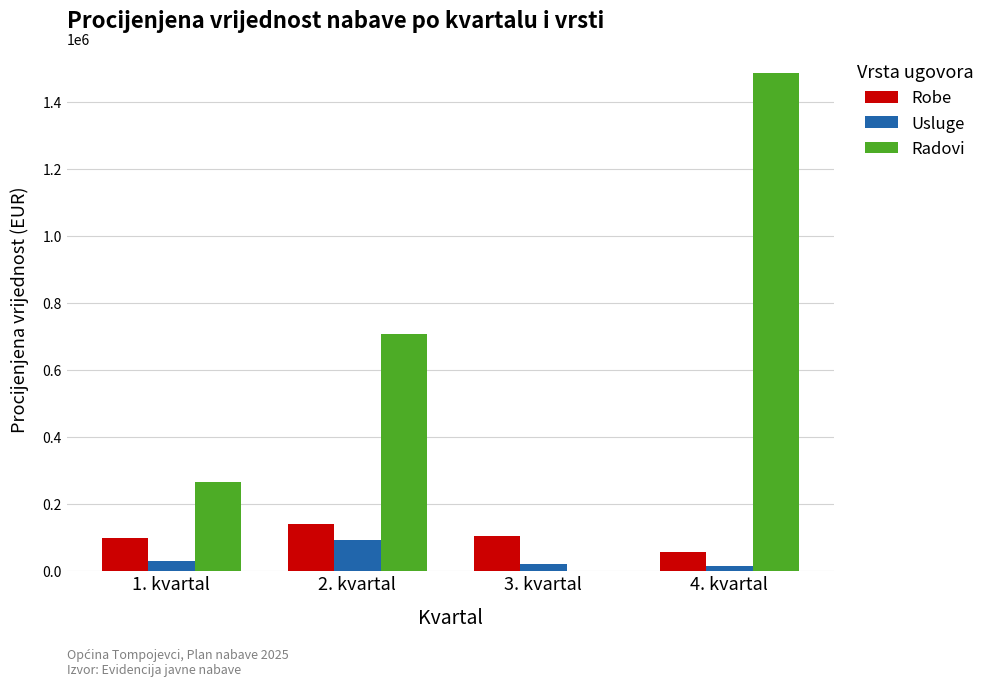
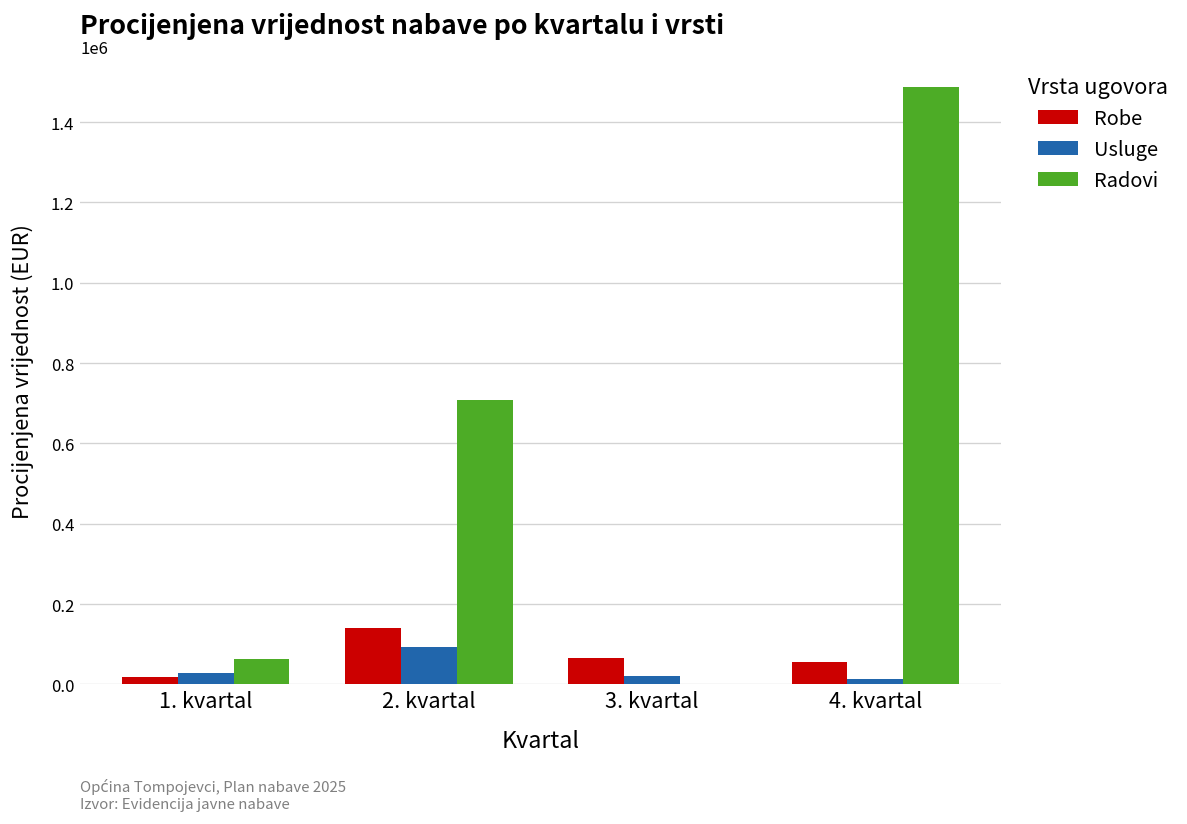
Robe, 1. kvartal: 100000 -> 20000
Radovi, 1. kvartal: 260000 -> 60000
Robe, 3. kvartal: 100000 -> 70000
